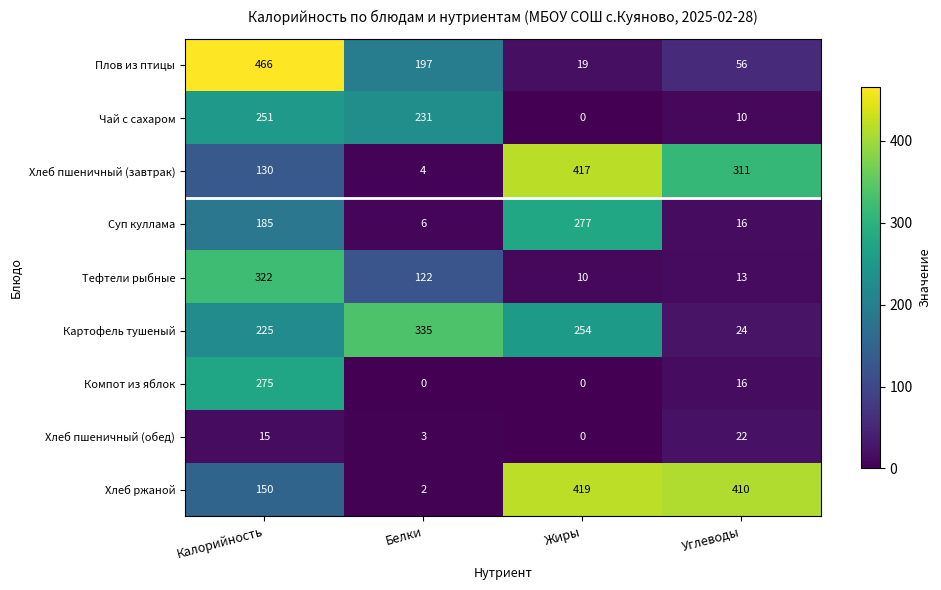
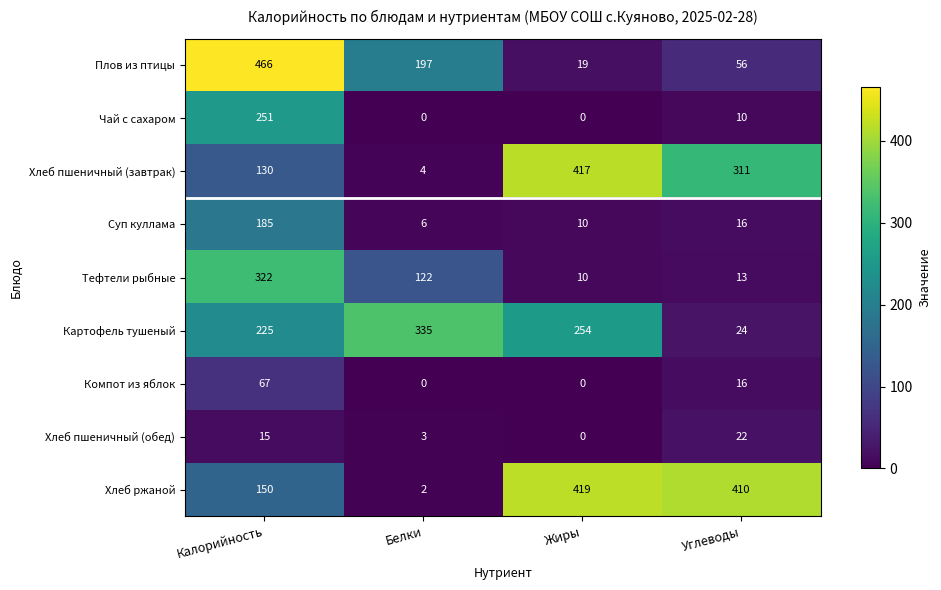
Чай с сахаром, Белки: 231 -> 0
Суп куллама, Жиры: 277 -> 10
Компот из яблок, Калорийность: 275 -> 67
